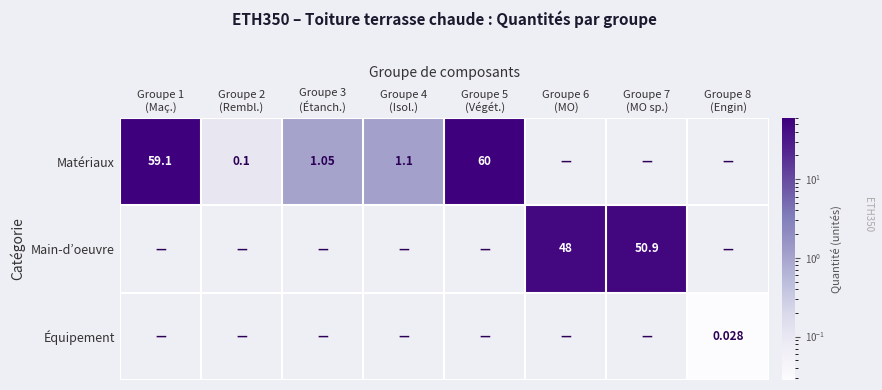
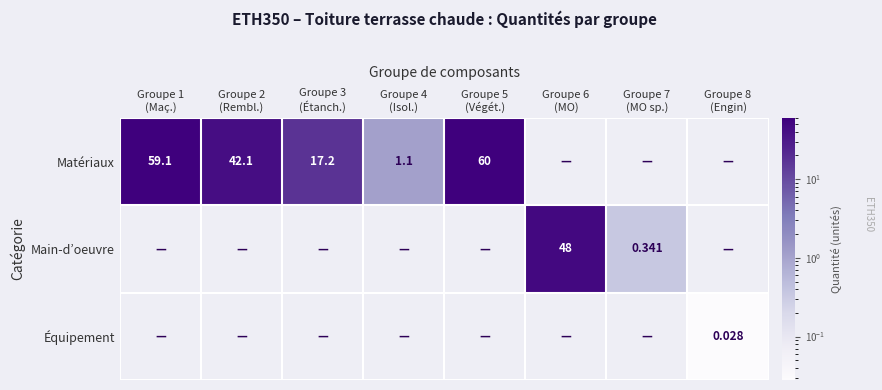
Matériaux, Groupe 2 (Rembl.): 0.1 -> 42.1
Matériaux, Groupe 3 (Étanch.): 1.05 -> 17.2
Main-d’oeuvre, Groupe 7 (MO sp.): 50.9 -> 0.341
